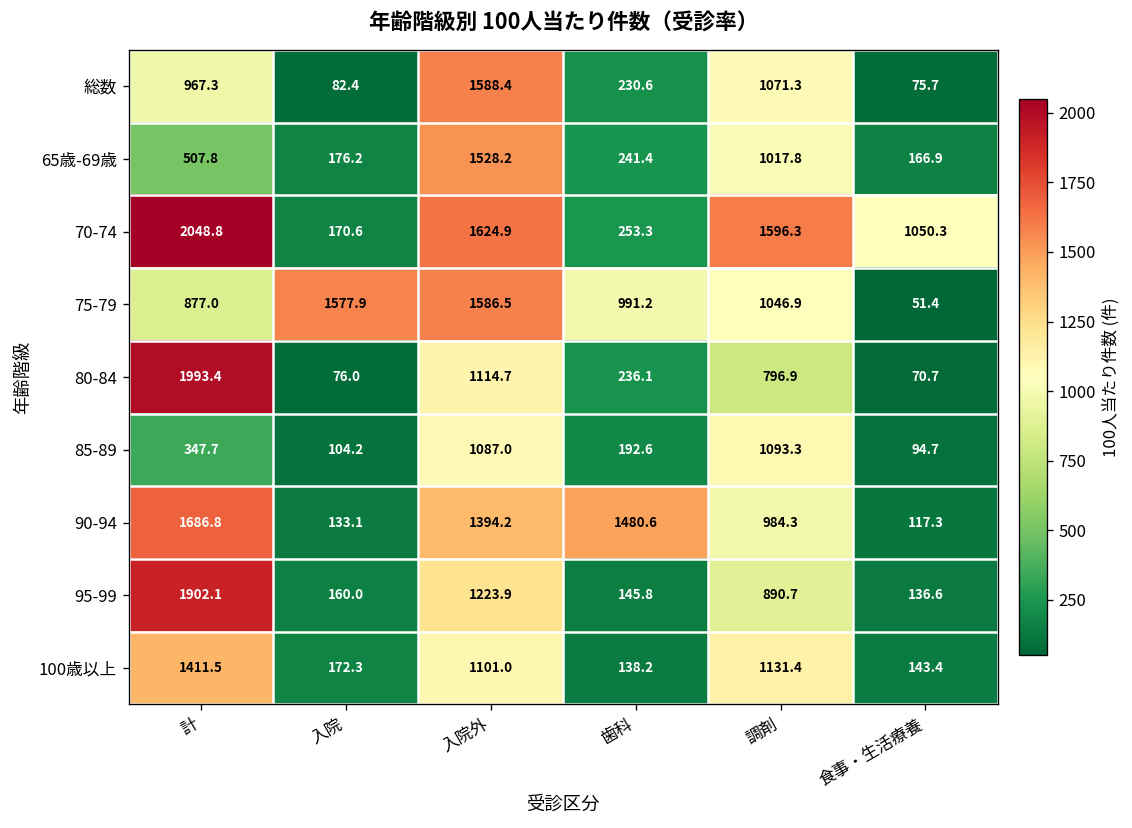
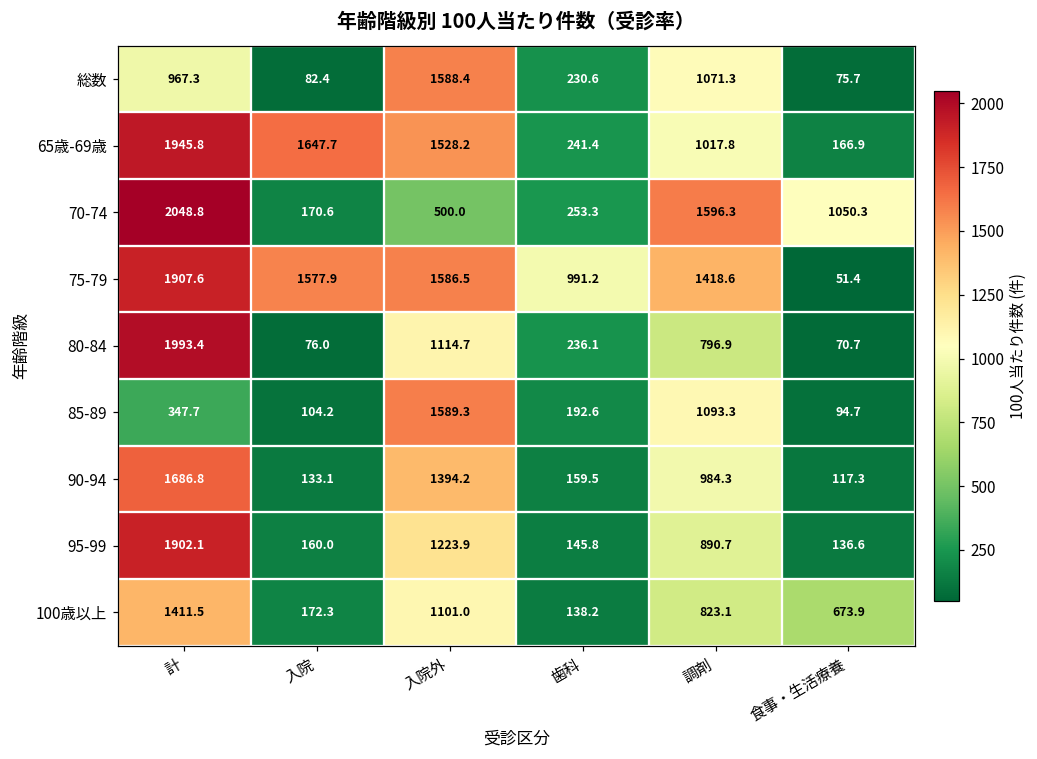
65歳-69歳, 計: 507.8 -> 1945.8
65歳-69歳, 入院: 176.2 -> 1647.7
70-74, 入院外: 1624.9 -> 500.0
75-79, 計: 877.0 -> 1907.6
75-79, 調剤: 1046.9 -> 1418.6
85-89, 入院外: 1087.0 -> 1589.3
90-94, 歯科: 1480.6 -> 159.5
100歳以上, 調剤: 1131.4 -> 823.1
100歳以上, 食事・生活療養: 143.4 -> 673.9
